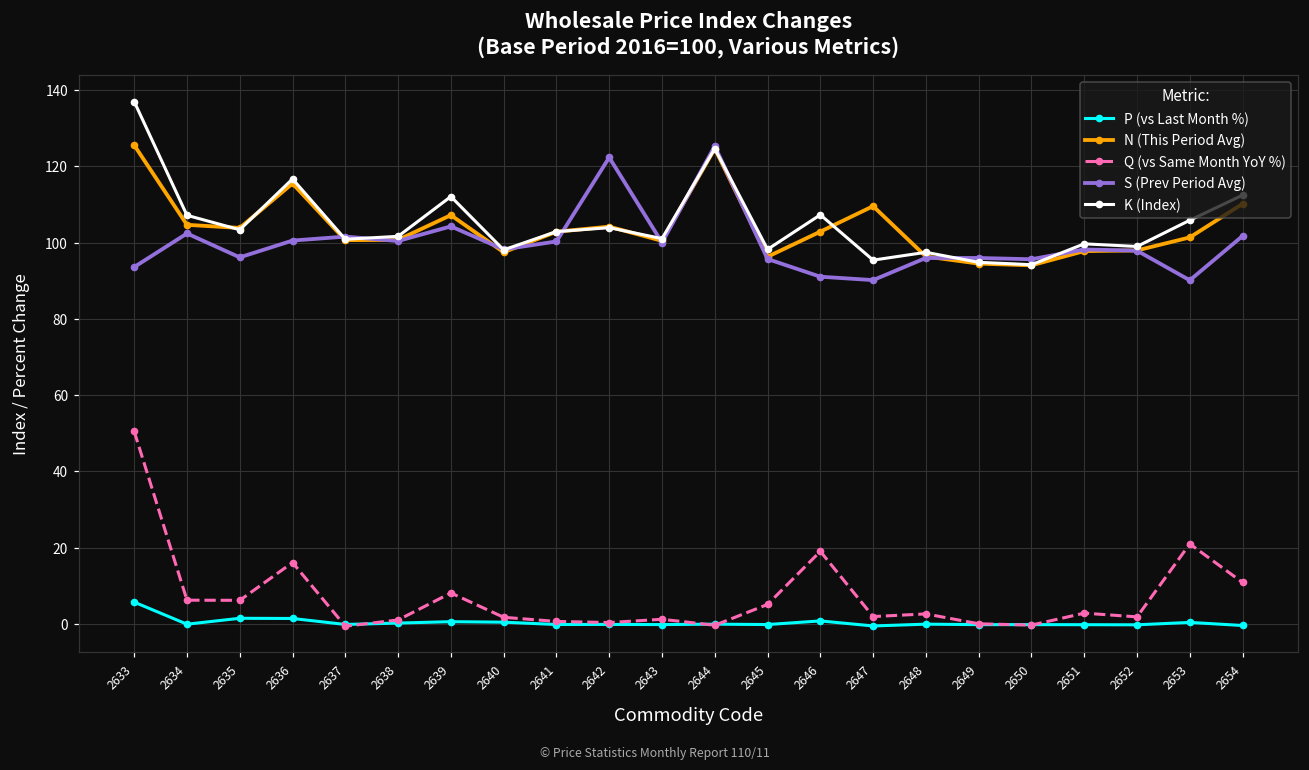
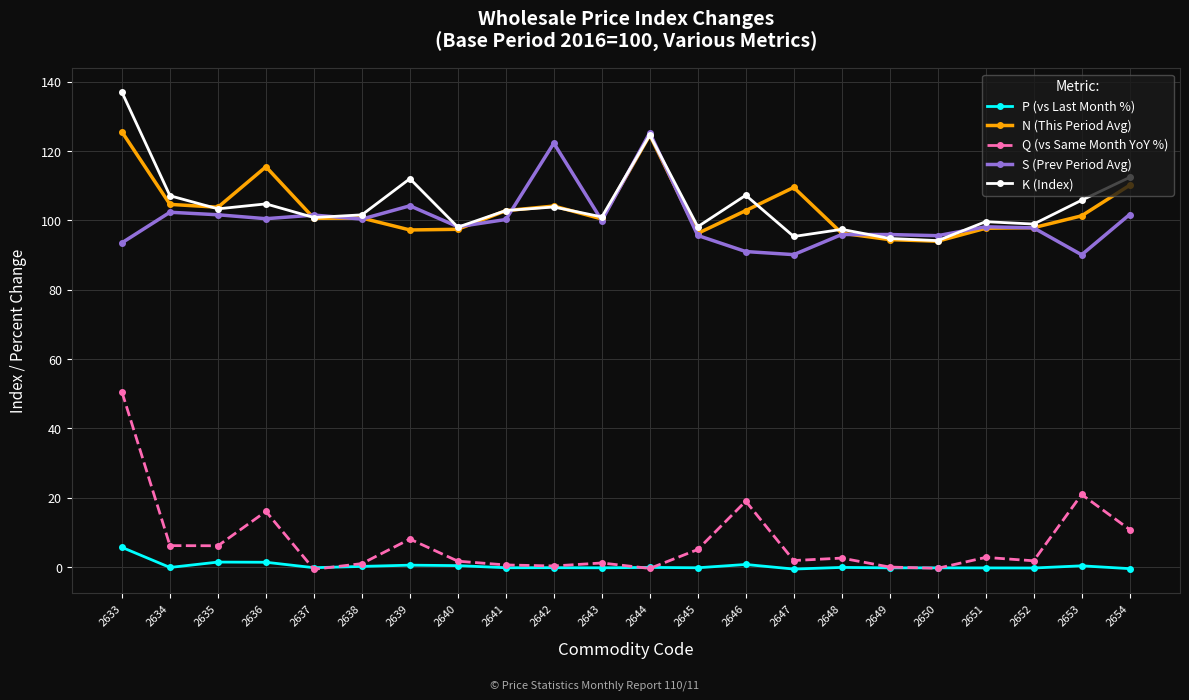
S (Prev Period Avg), 2635: 96 -> 102
K (Index), 2636: 117 -> 105
N (This Period Avg), 2639: 107 -> 97
